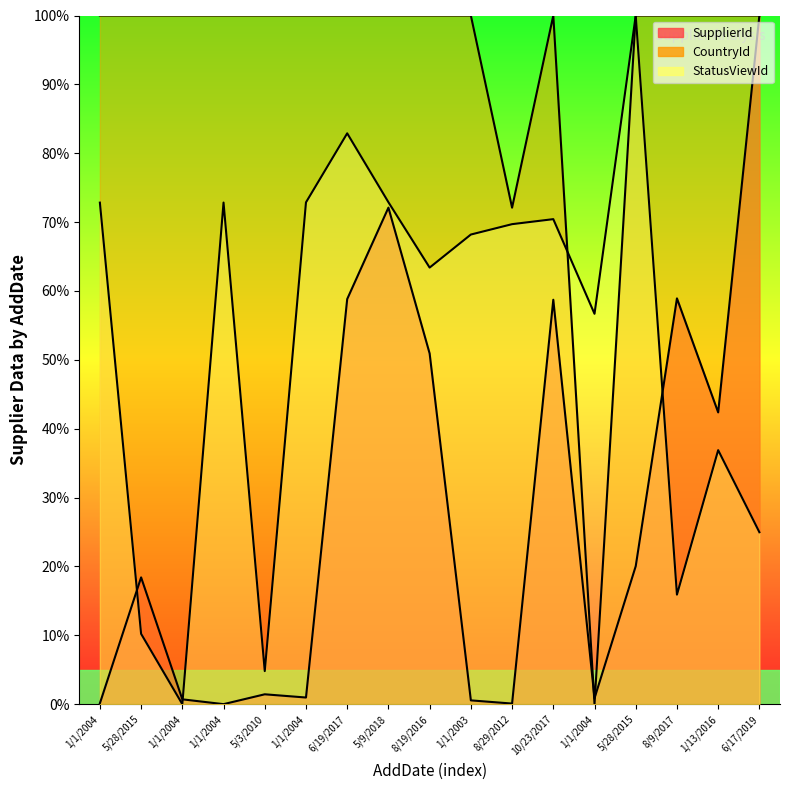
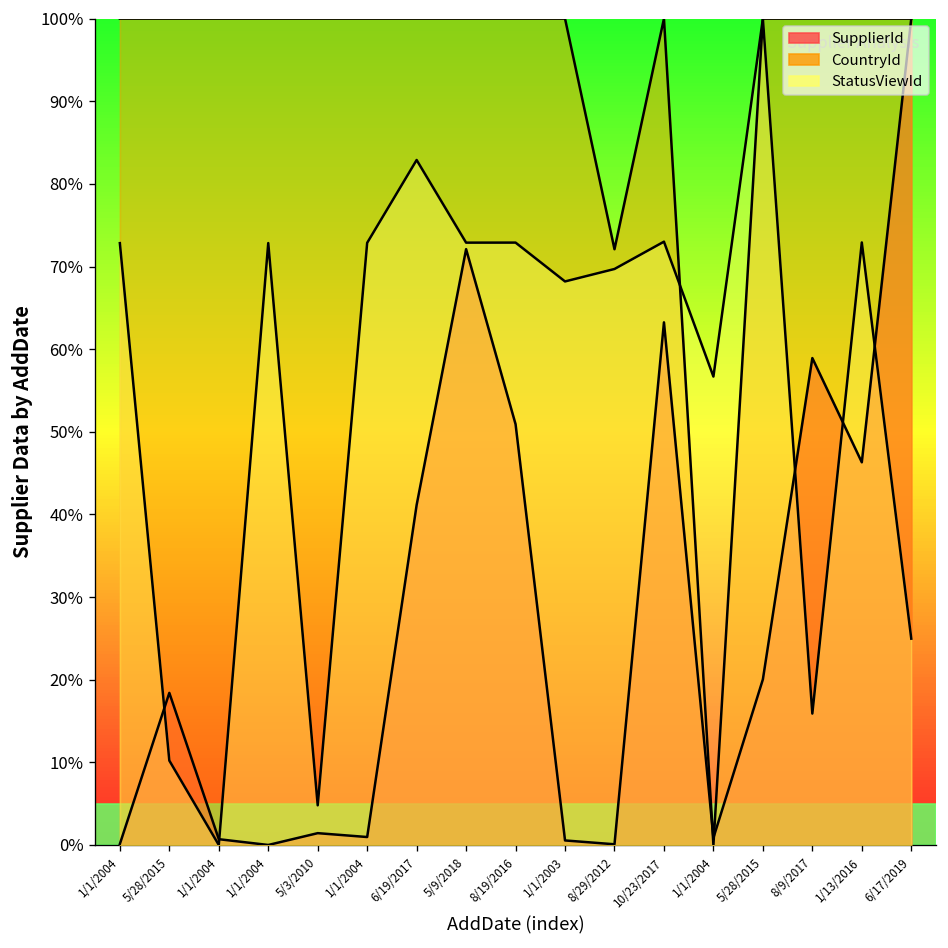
SupplierId, 6/19/2017: 59% -> 41%
StatusViewId, 8/19/2016: 63% -> 73%
SupplierId, 10/23/2017: 59% -> 63%
StatusViewId, 10/23/2017: 70% -> 73%
SupplierId, 1/13/2016: 42% -> 46%
StatusViewId, 1/13/2016: 37% -> 73%
